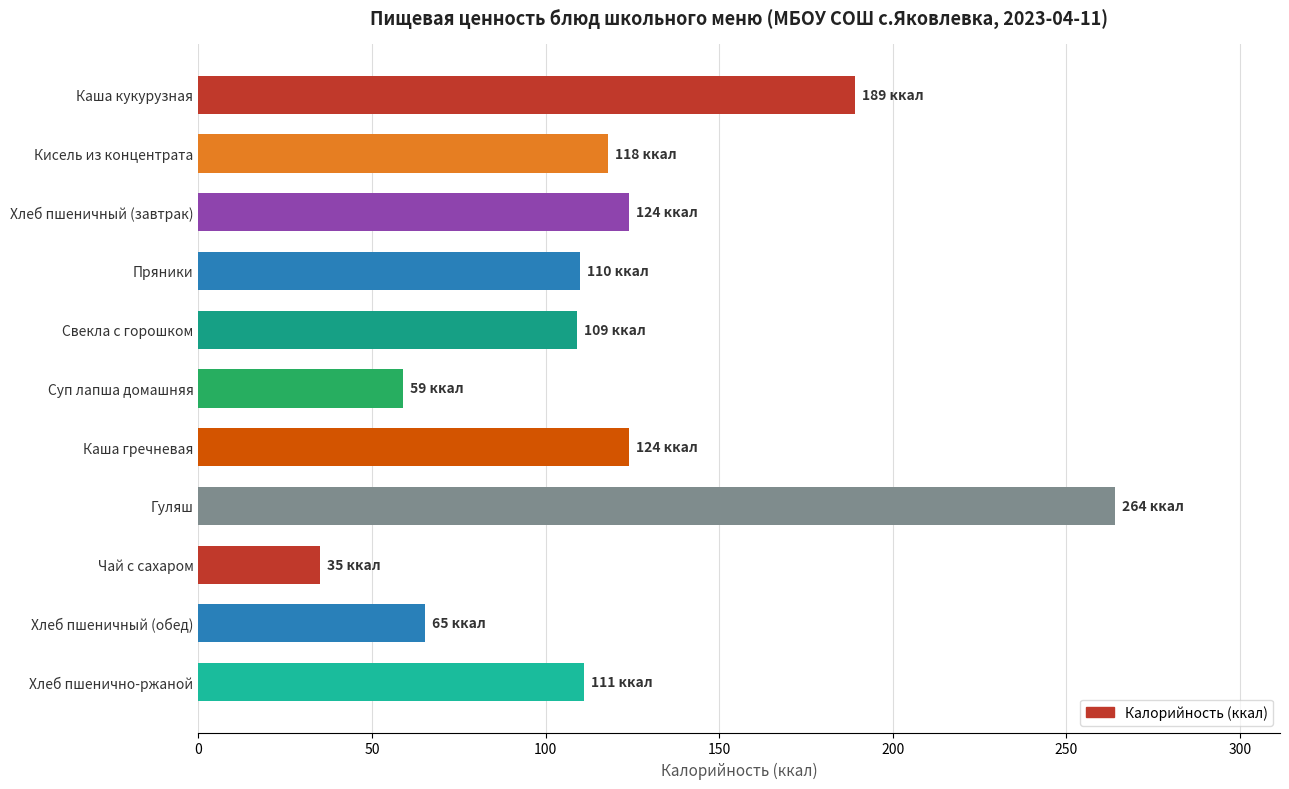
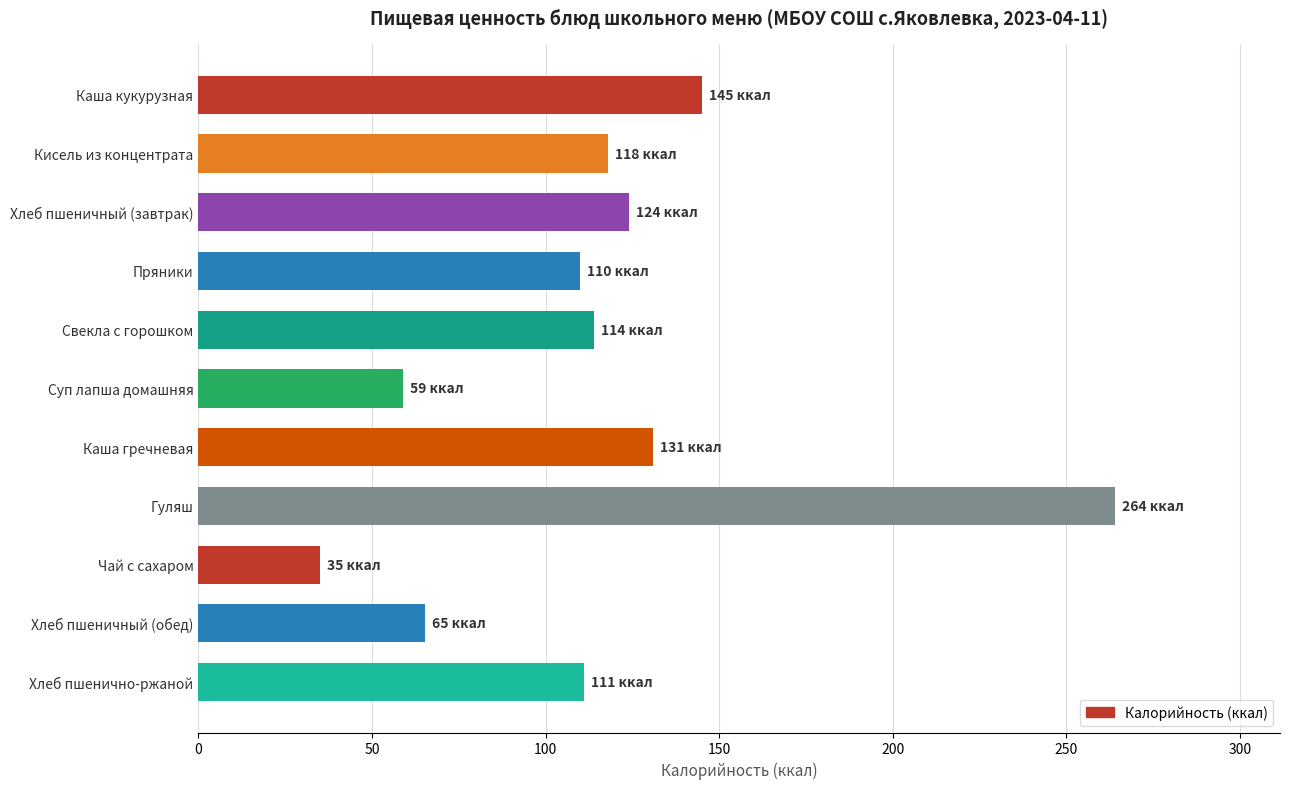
Каша кукурузная: 189 -> 145
Свекла с горошком: 109 -> 114
Каша гречневая: 124 -> 131
